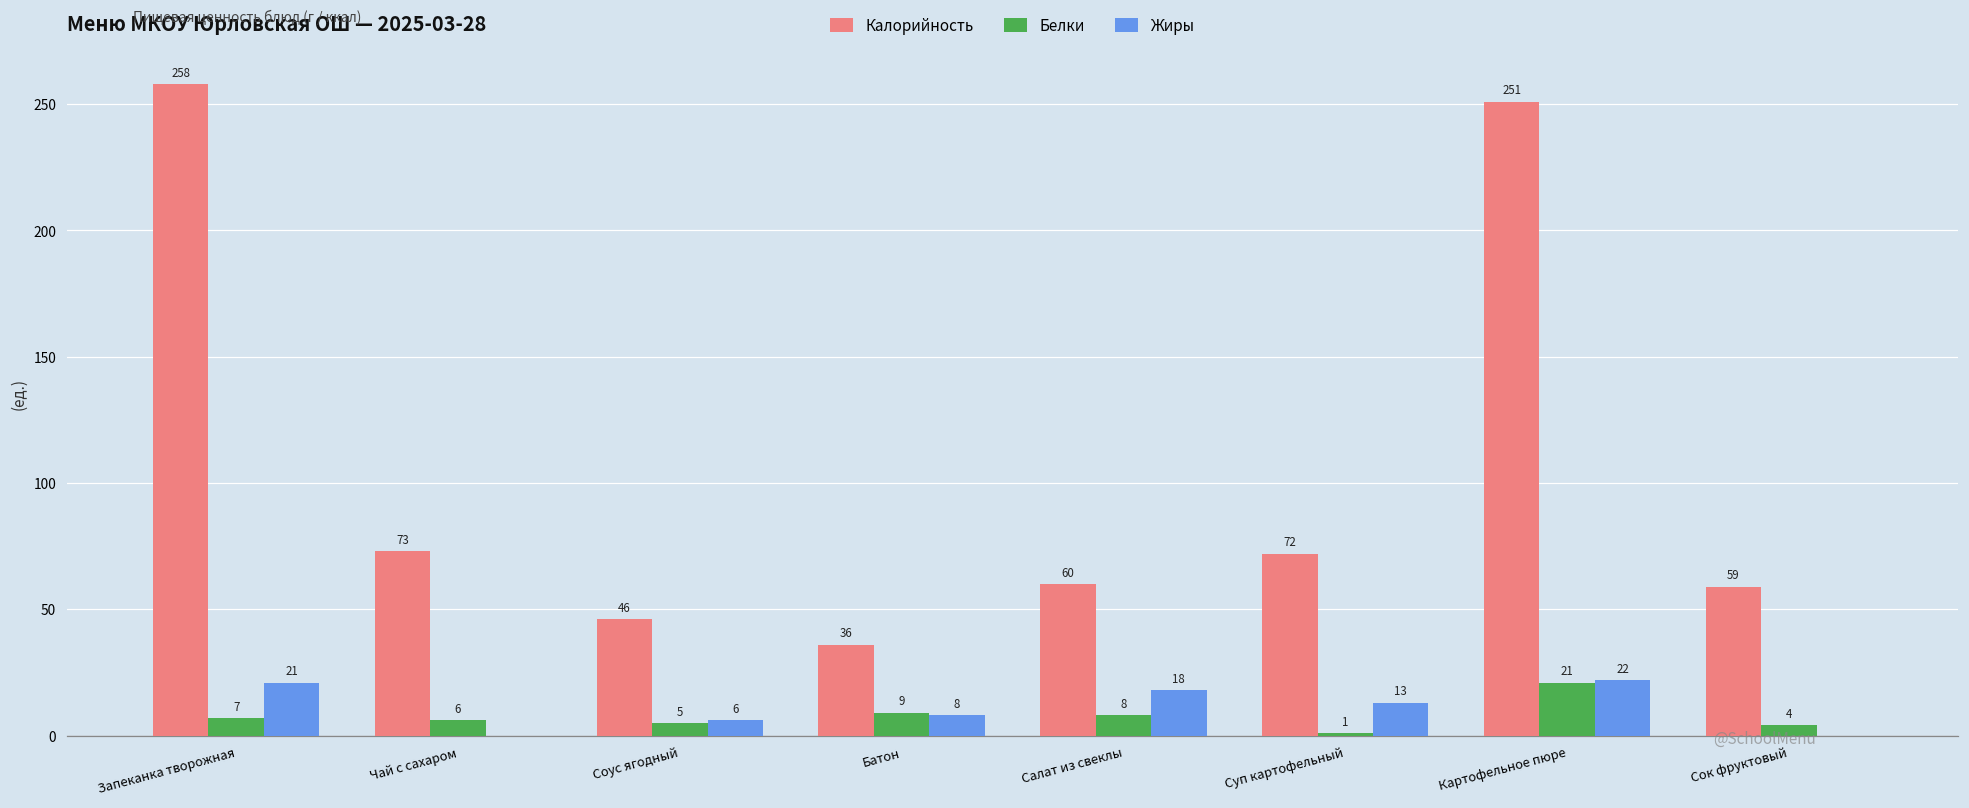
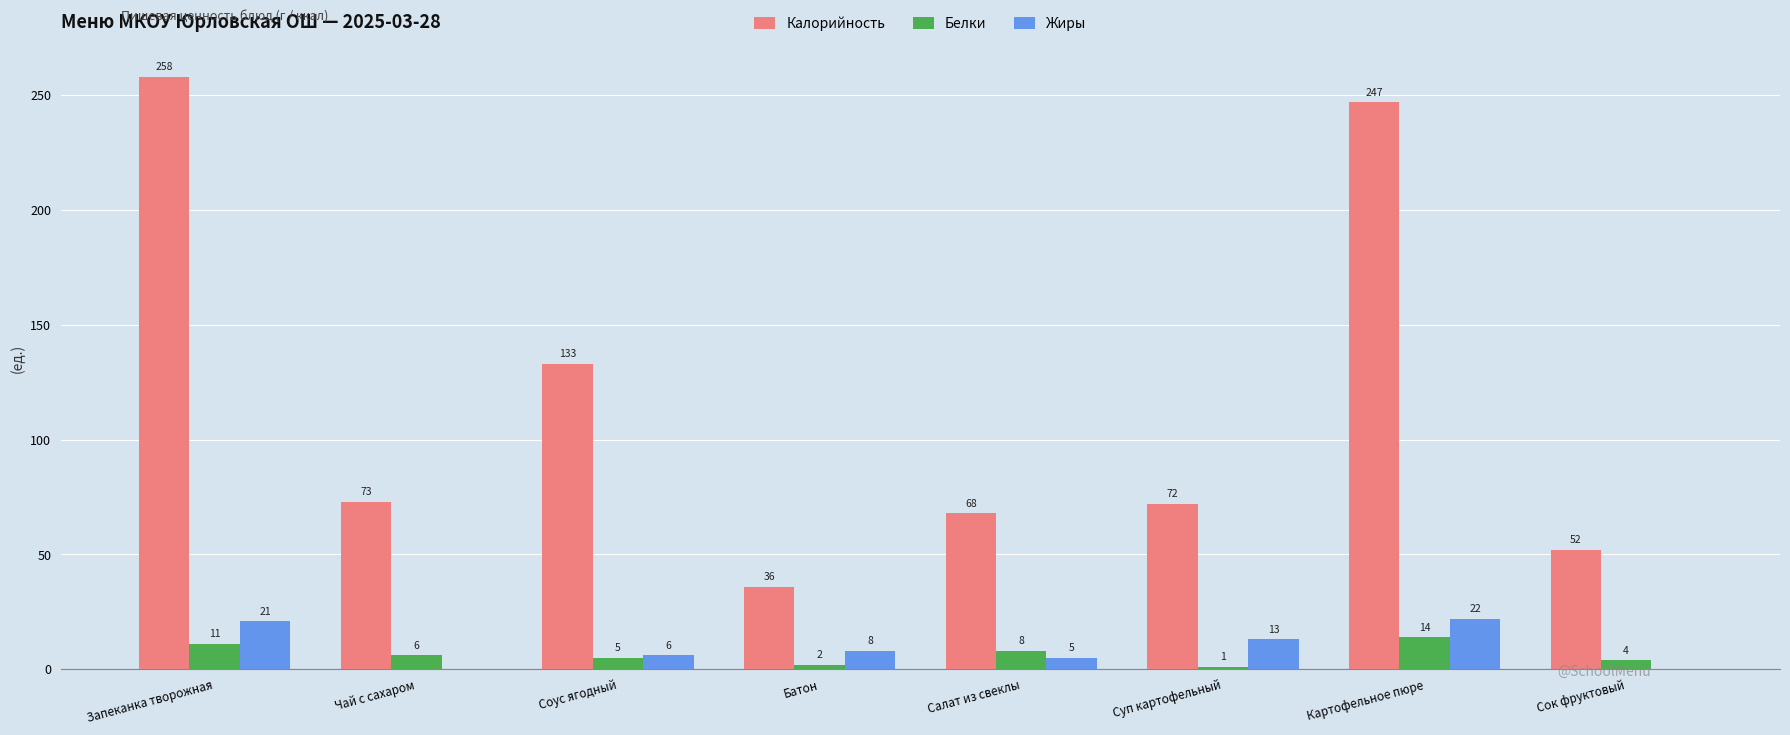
Белки, Запеканка творожная: 7 -> 11
Калорийность, Соус ягодный: 46 -> 133
Белки, Батон: 9 -> 2
Калорийность, Салат из свеклы: 60 -> 68
Жиры, Салат из свеклы: 18 -> 5
Калорийность, Картофельное пюре: 251 -> 247
Белки, Картофельное пюре: 21 -> 14
Калорийность, Сок фруктовый: 59 -> 52
